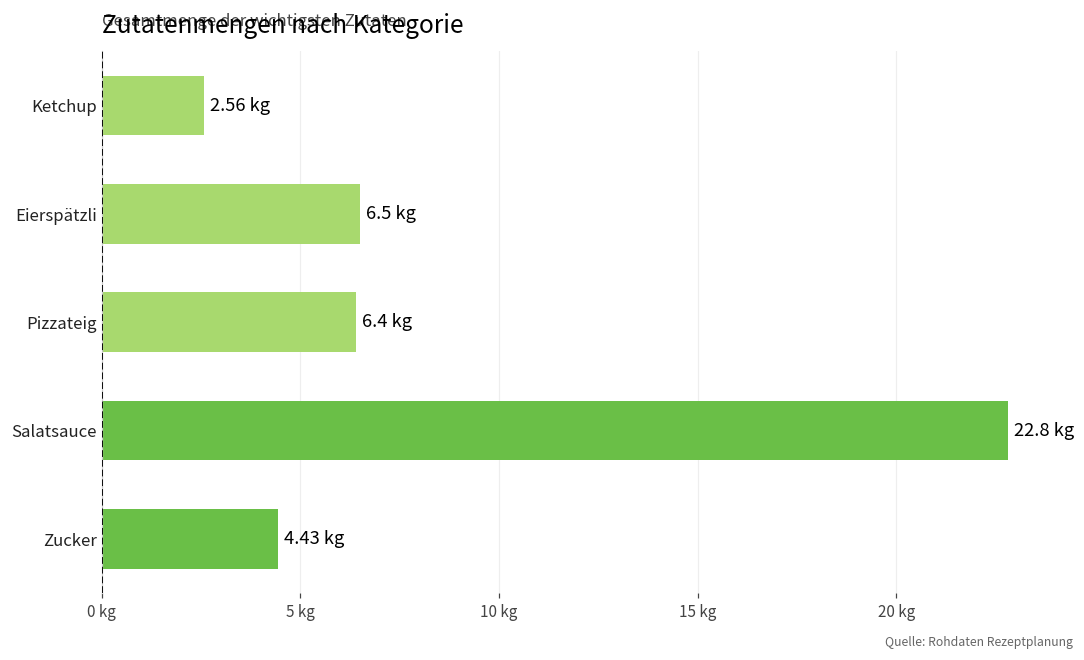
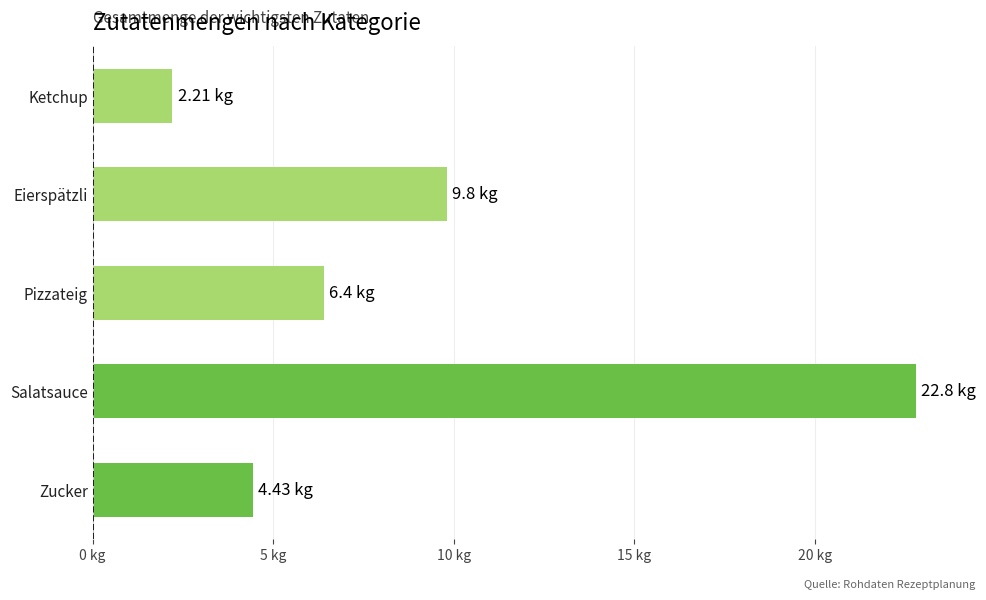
Ketchup: 2.56 -> 2.21
Eierspätzli: 6.5 -> 9.8
